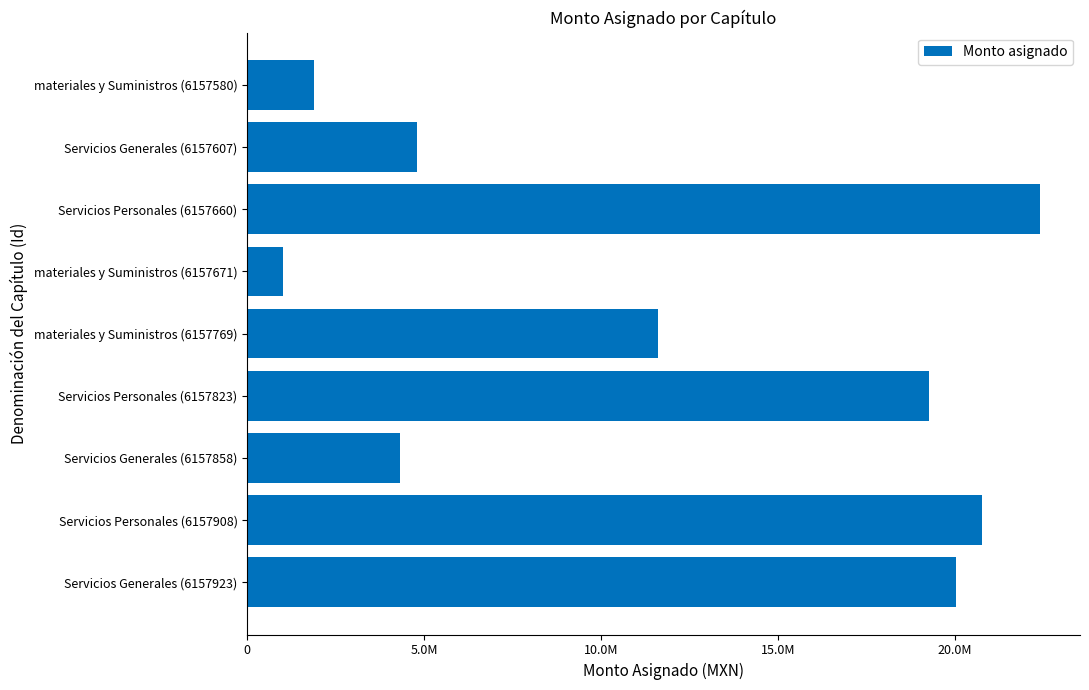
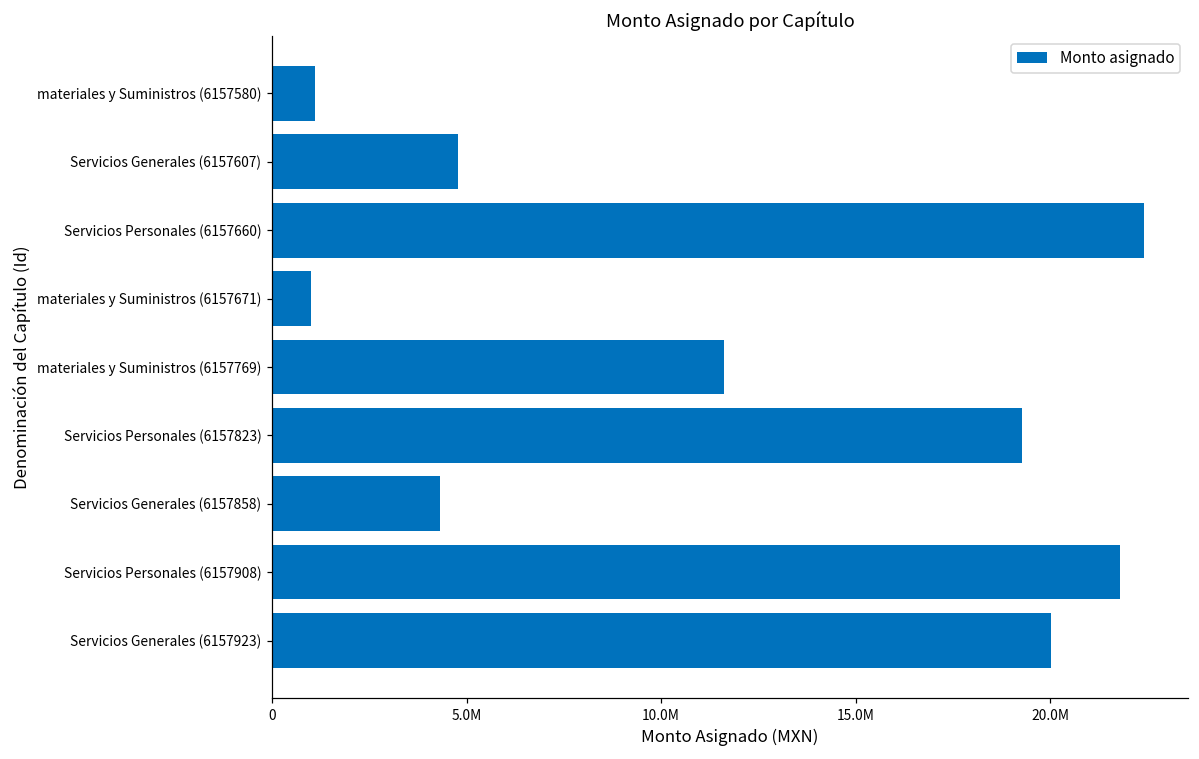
materiales y Suministros (6157580): 1900000 -> 1100000
Servicios Personales (6157908): 20800000 -> 21800000
